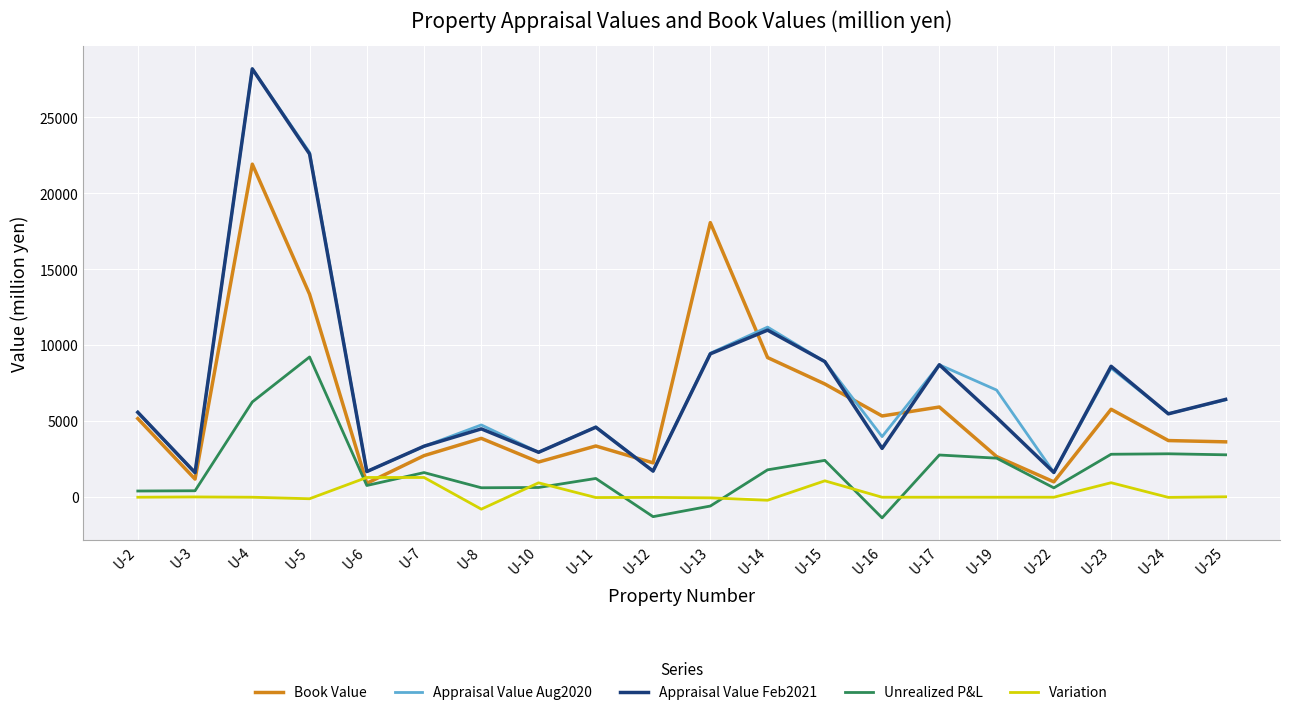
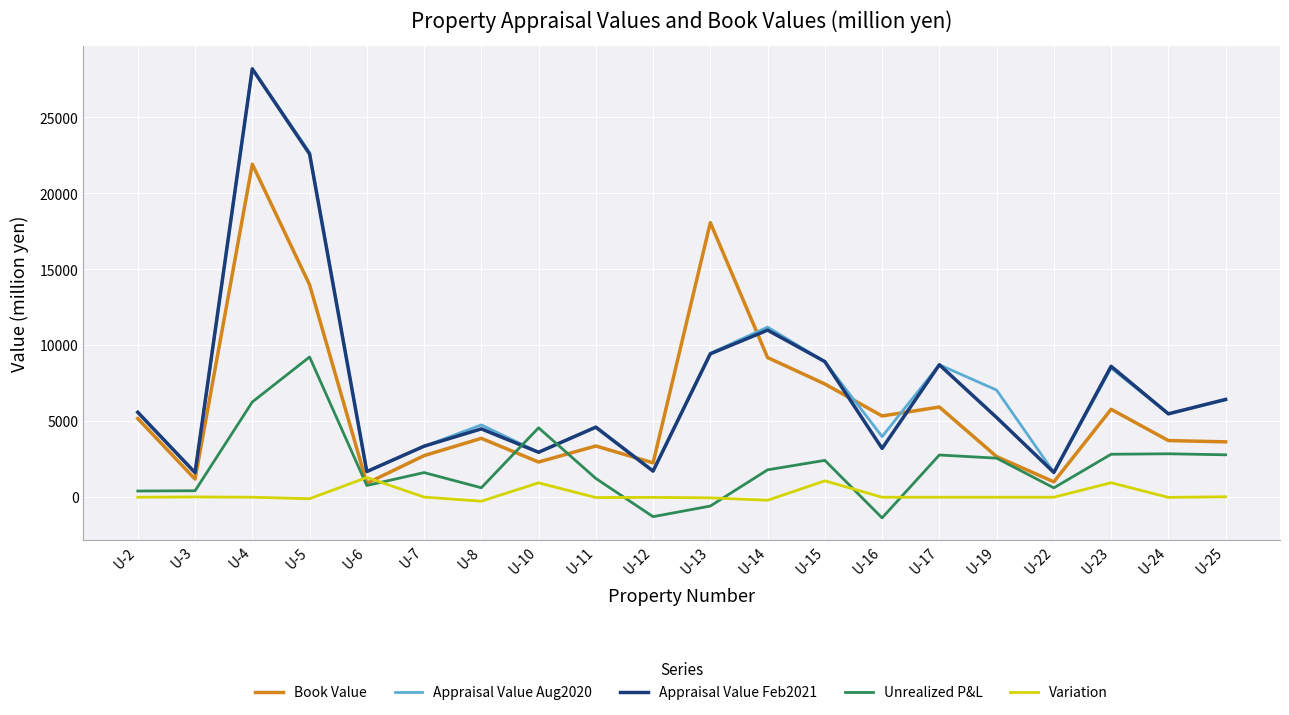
Book Value, U-5: 13400 -> 14000
Variation, U-7: 1300 -> 0
Variation, U-8: -800 -> -300
Unrealized P&L, U-10: 600 -> 4600
